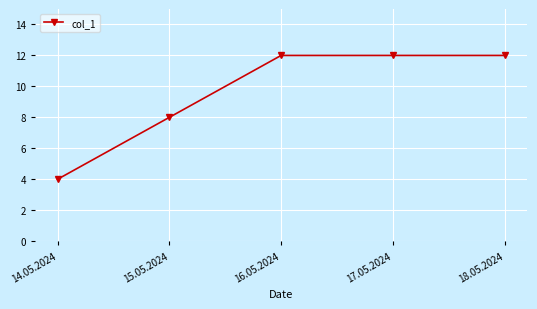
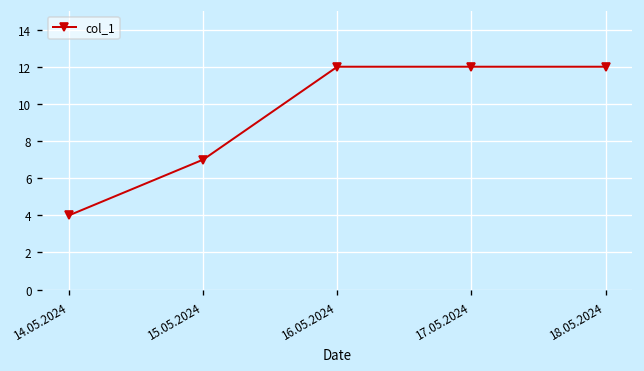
15.05.2024: 8 -> 7
